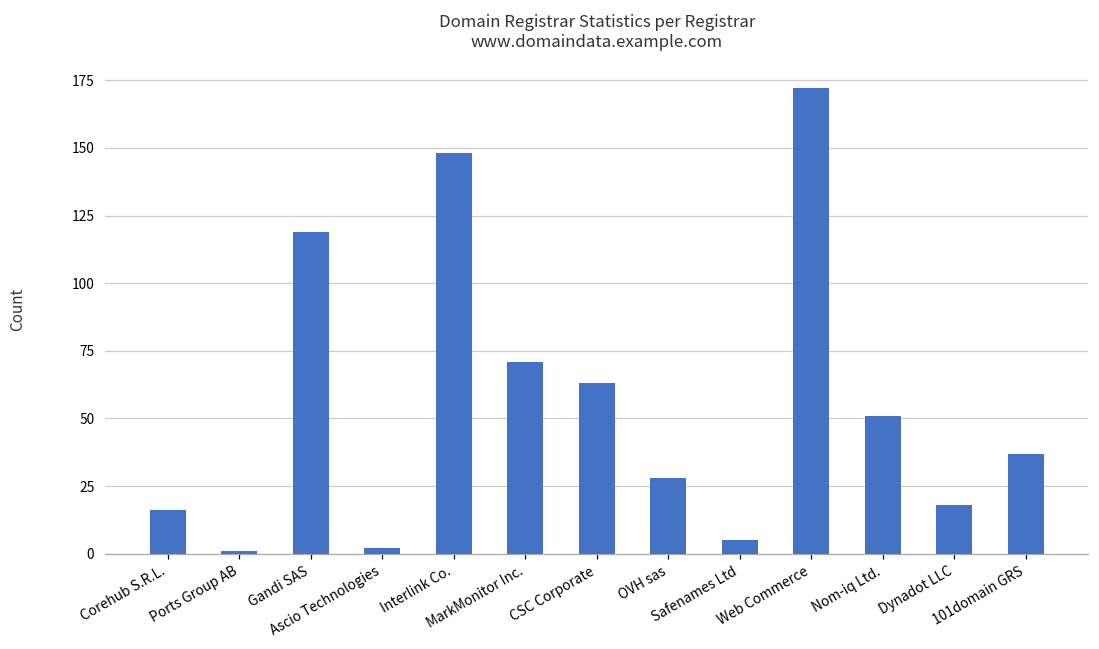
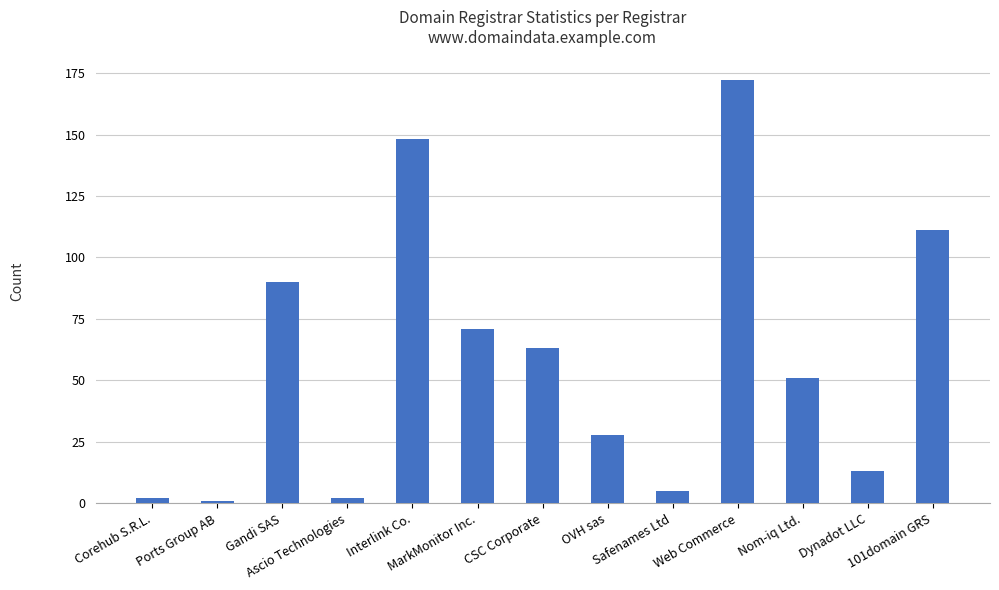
Corehub S.R.L.: 16 -> 2
Gandi SAS: 119 -> 90
Dynadot LLC: 18 -> 13
101domain GRS: 37 -> 111
